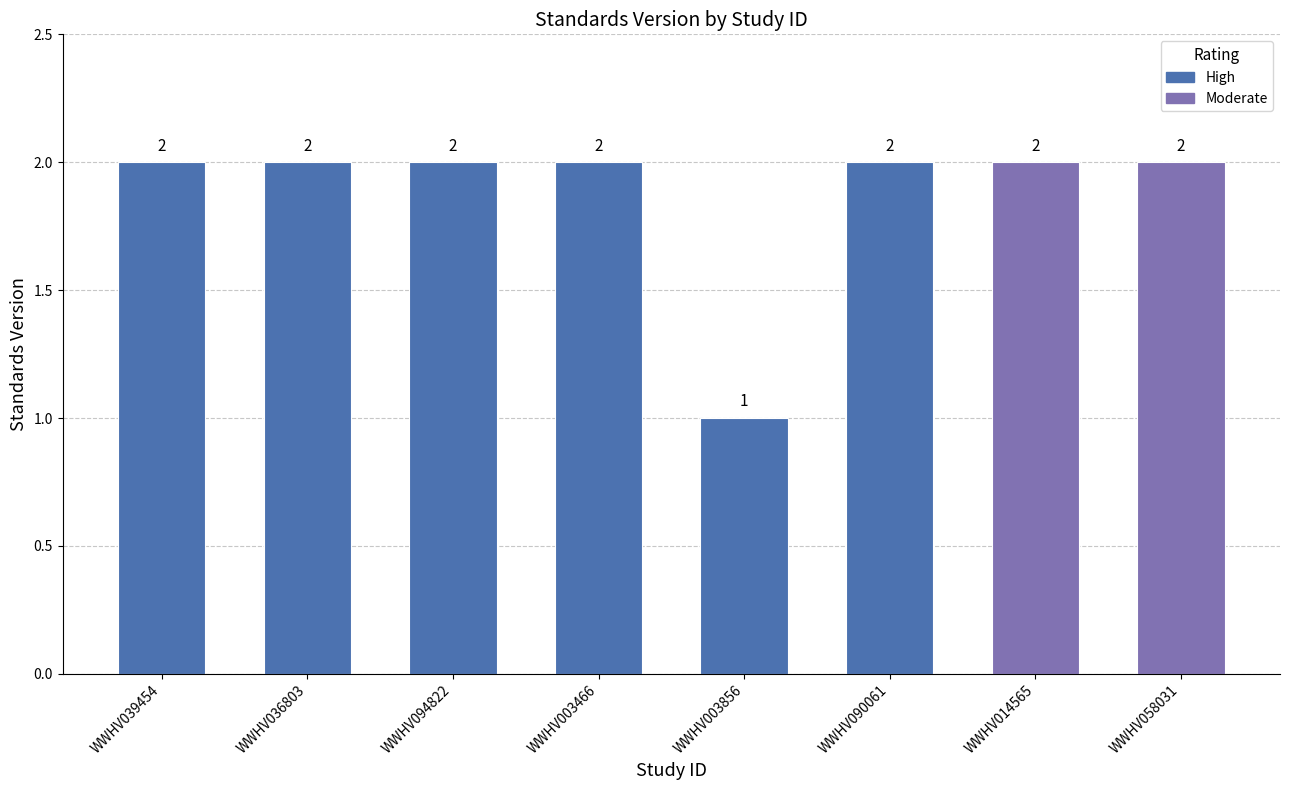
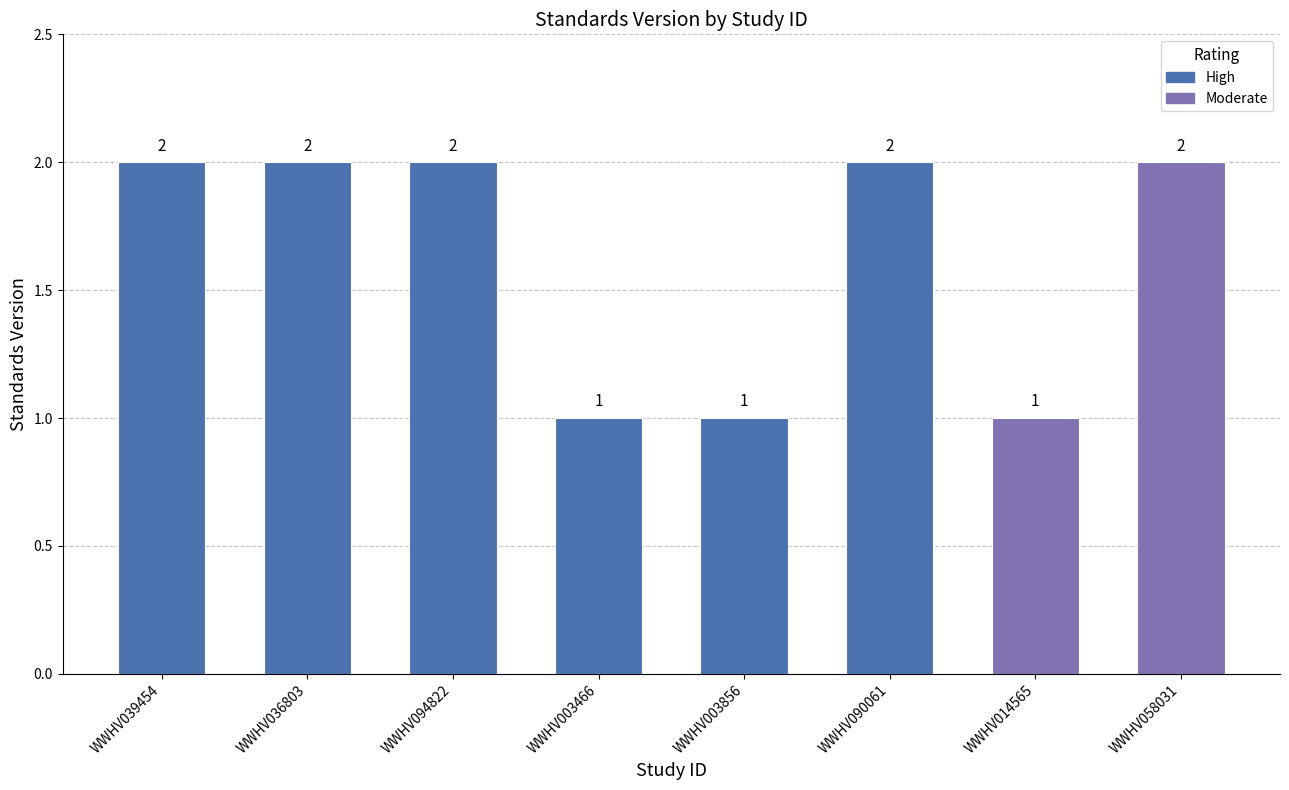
WWHV003466: 2 -> 1
WWHV014565: 2 -> 1
